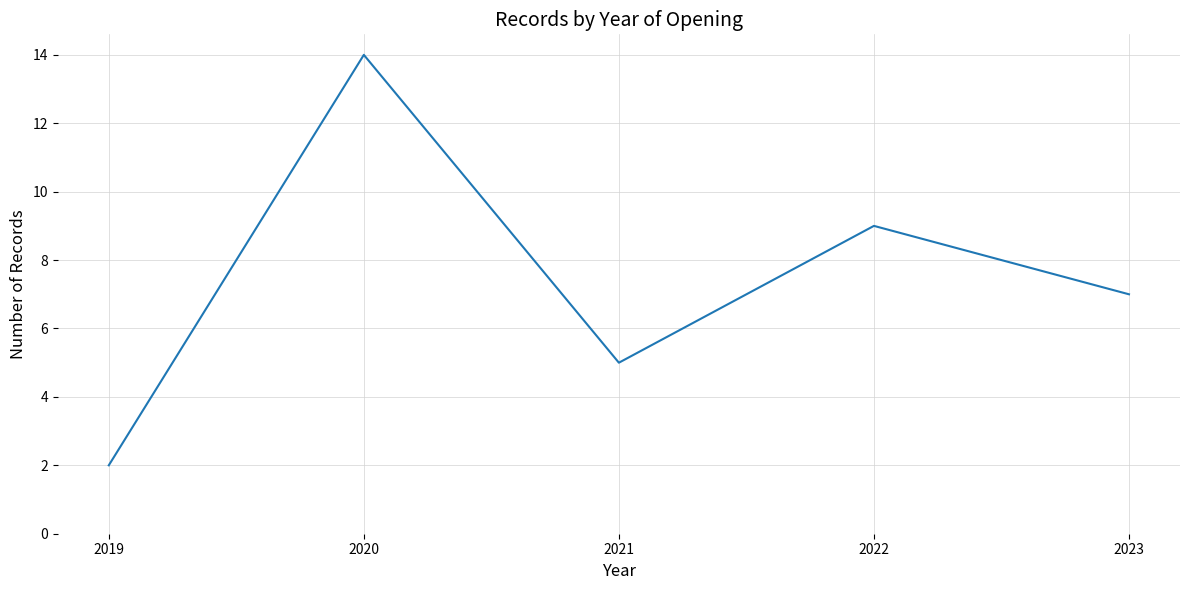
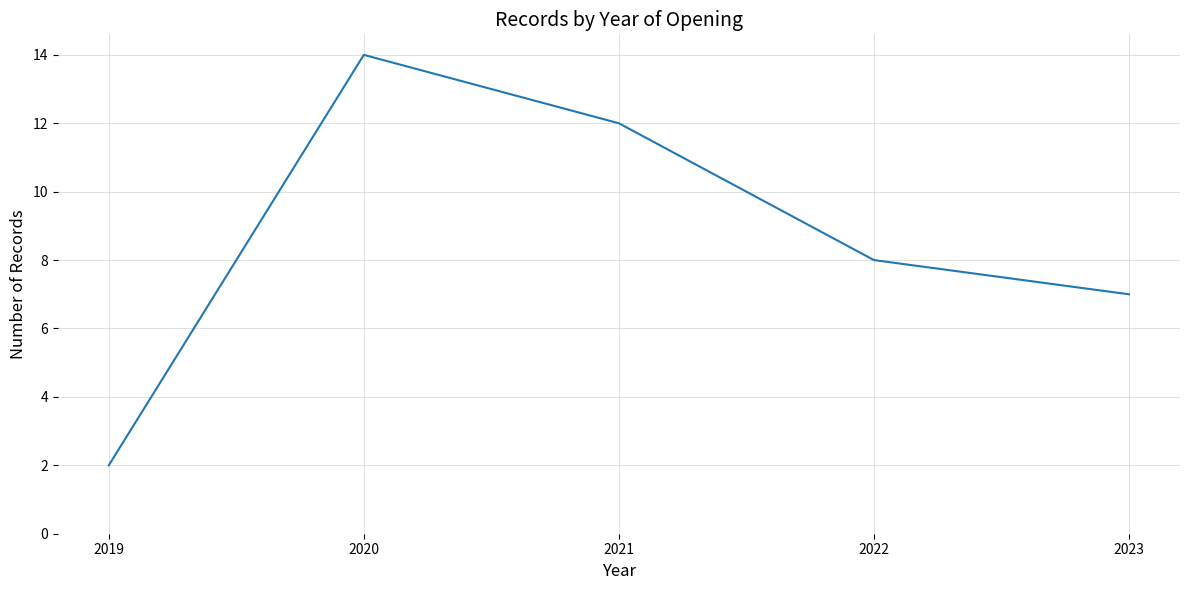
2021: 5 -> 12
2022: 9 -> 8
